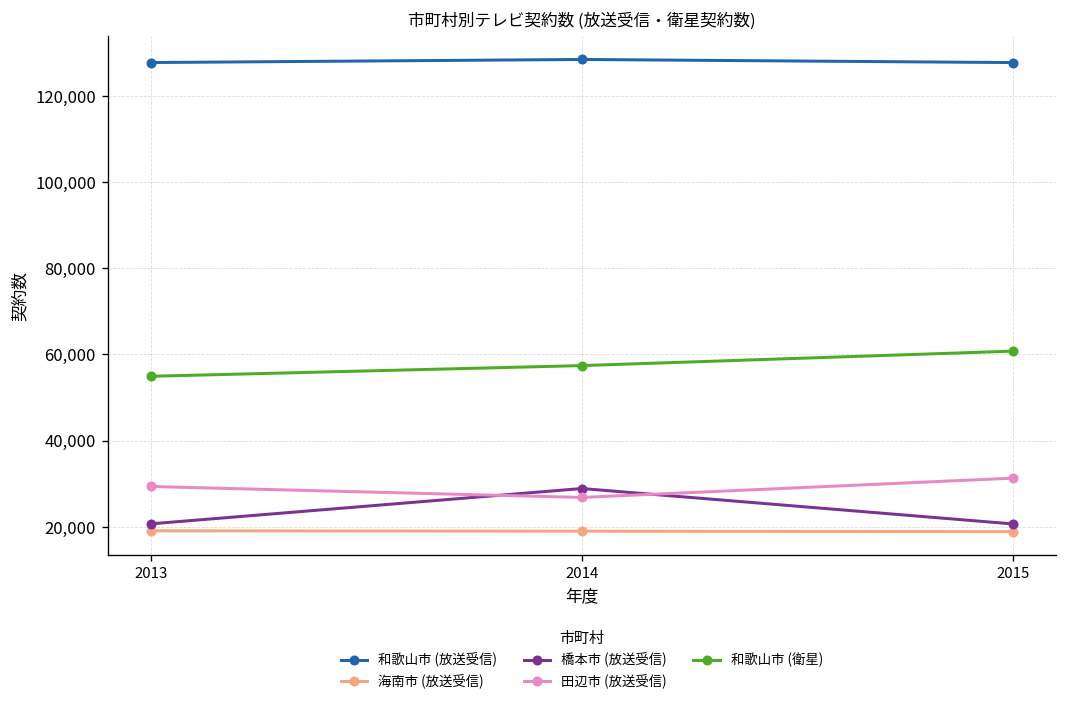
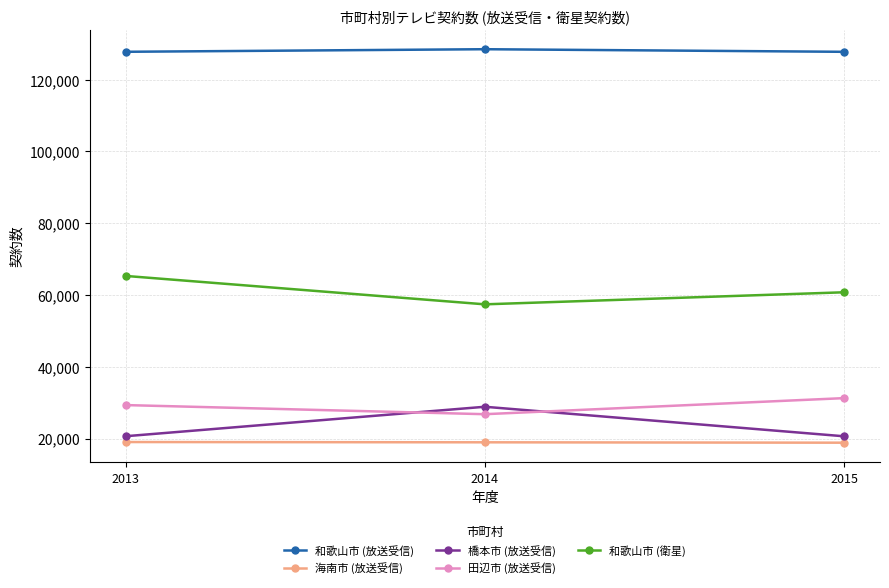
和歌山市 (衛星), 2013: 55,000 -> 65,000
